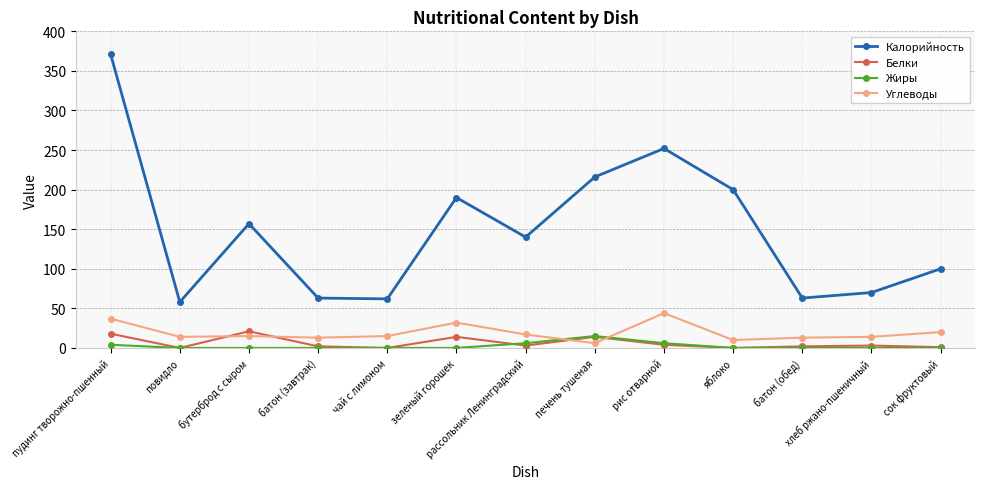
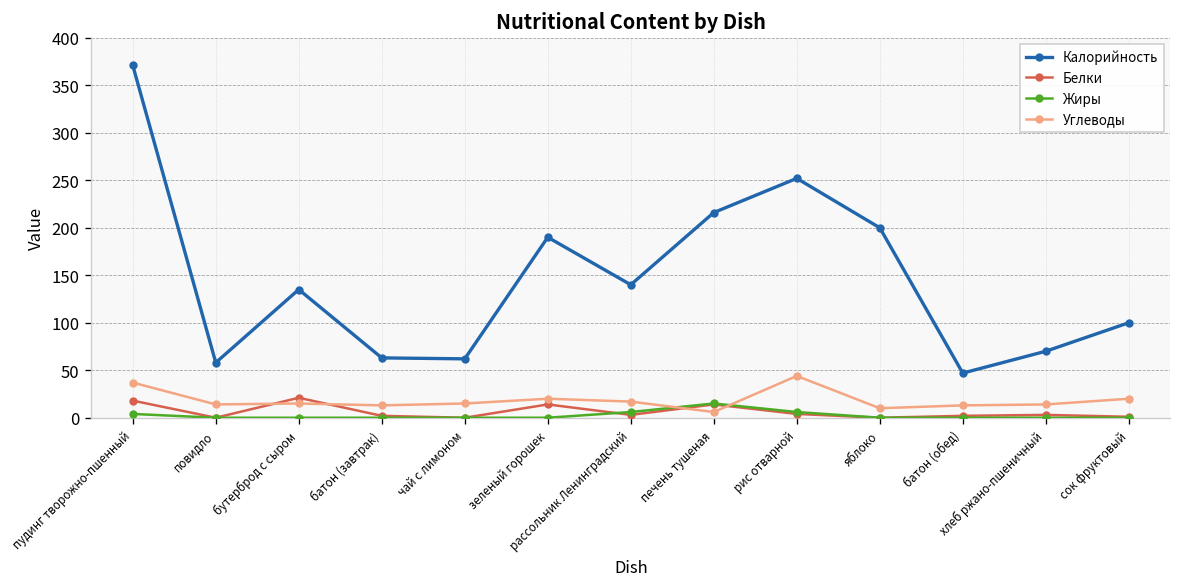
Калорийность, бутерброд с сыром: 160 -> 140
Углеводы, зеленый горошек: 30 -> 20
Калорийность, батон (обед): 60 -> 50
